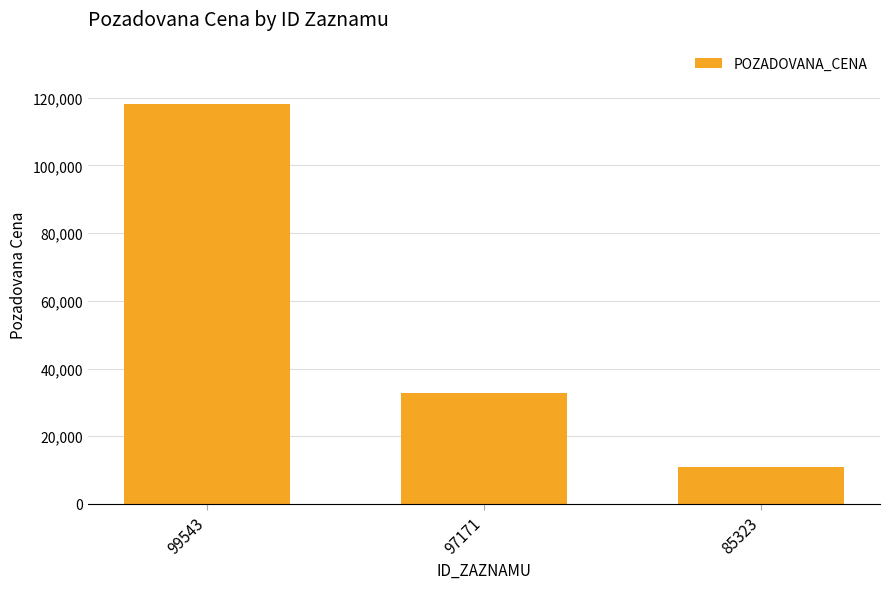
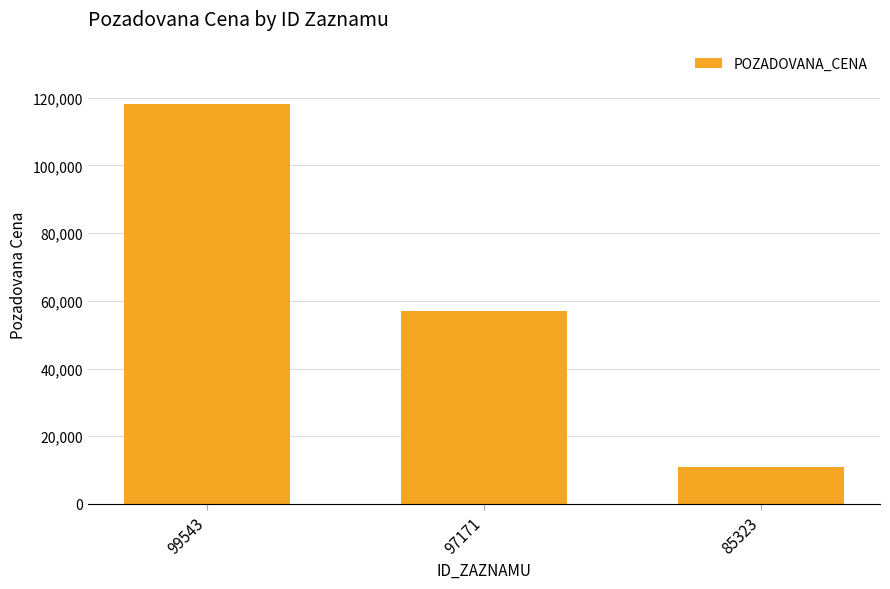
97171: 33,000 -> 57,000
